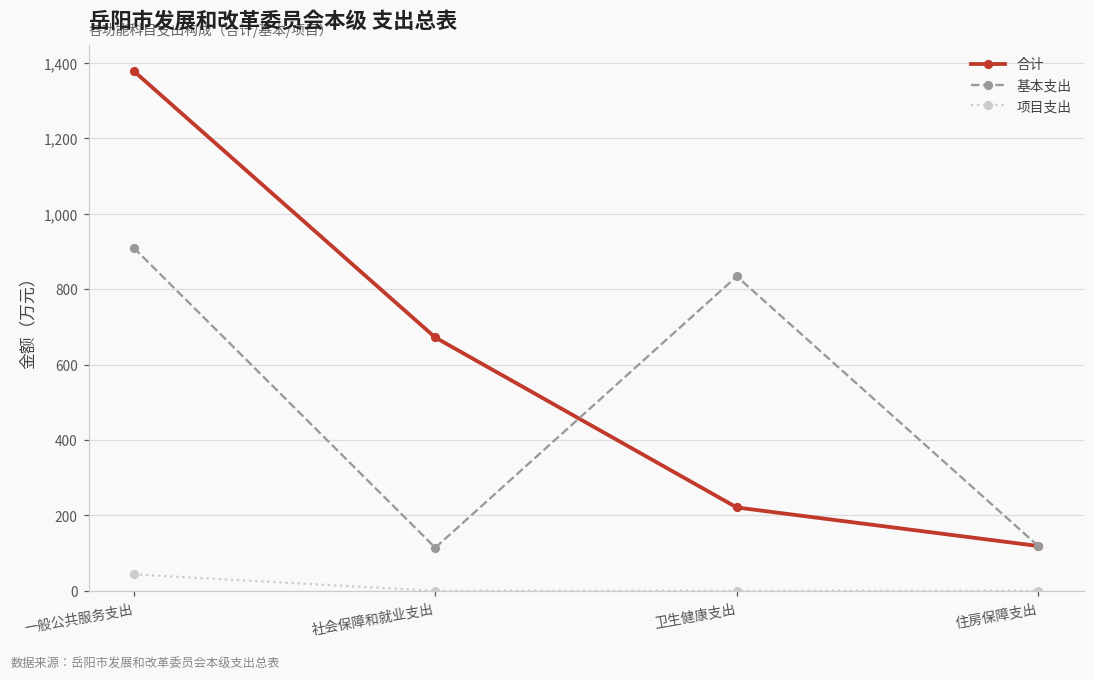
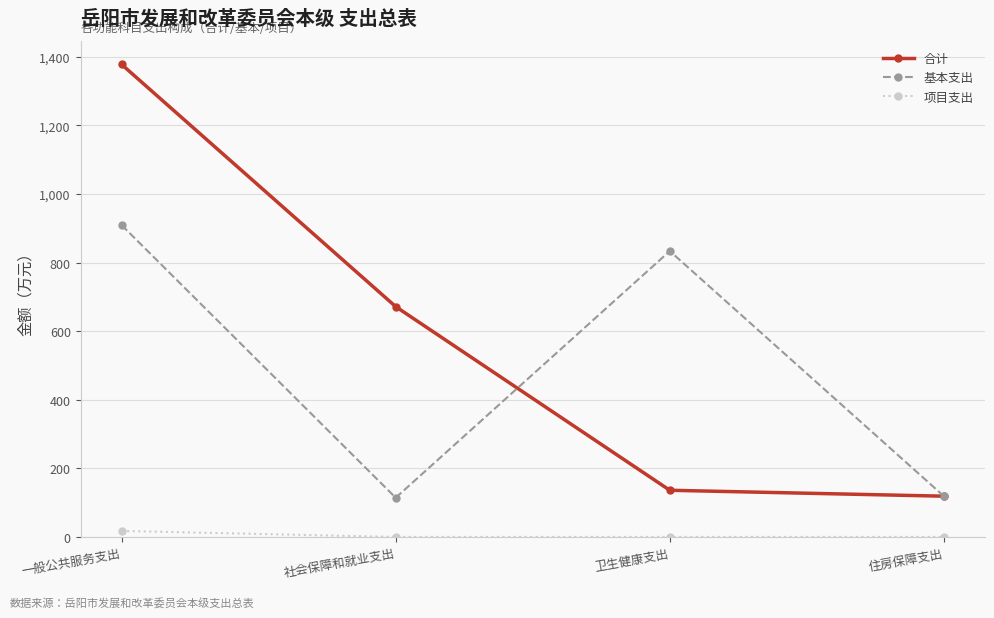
项目支出, 一般公共服务支出: 40 -> 20
合计, 卫生健康支出: 220 -> 140
